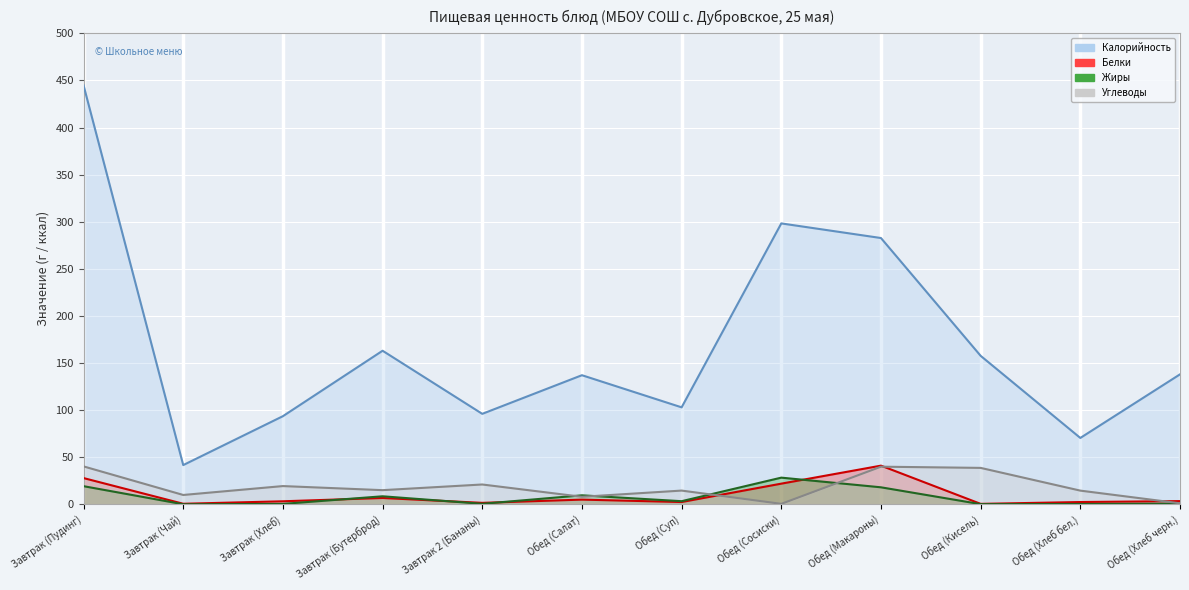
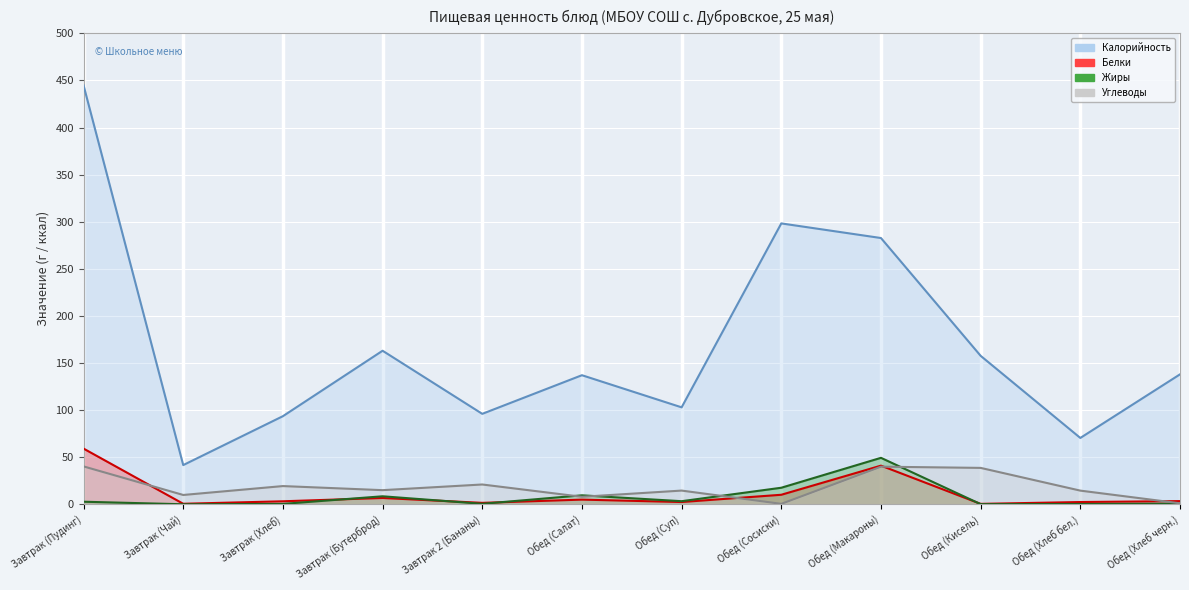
Белки, Завтрак (Пудинг): 30 -> 60
Жиры, Завтрак (Пудинг): 20 -> 0
Белки, Обед (Сосиски): 20 -> 10
Жиры, Обед (Сосиски): 30 -> 20
Жиры, Обед (Макароны): 20 -> 50
